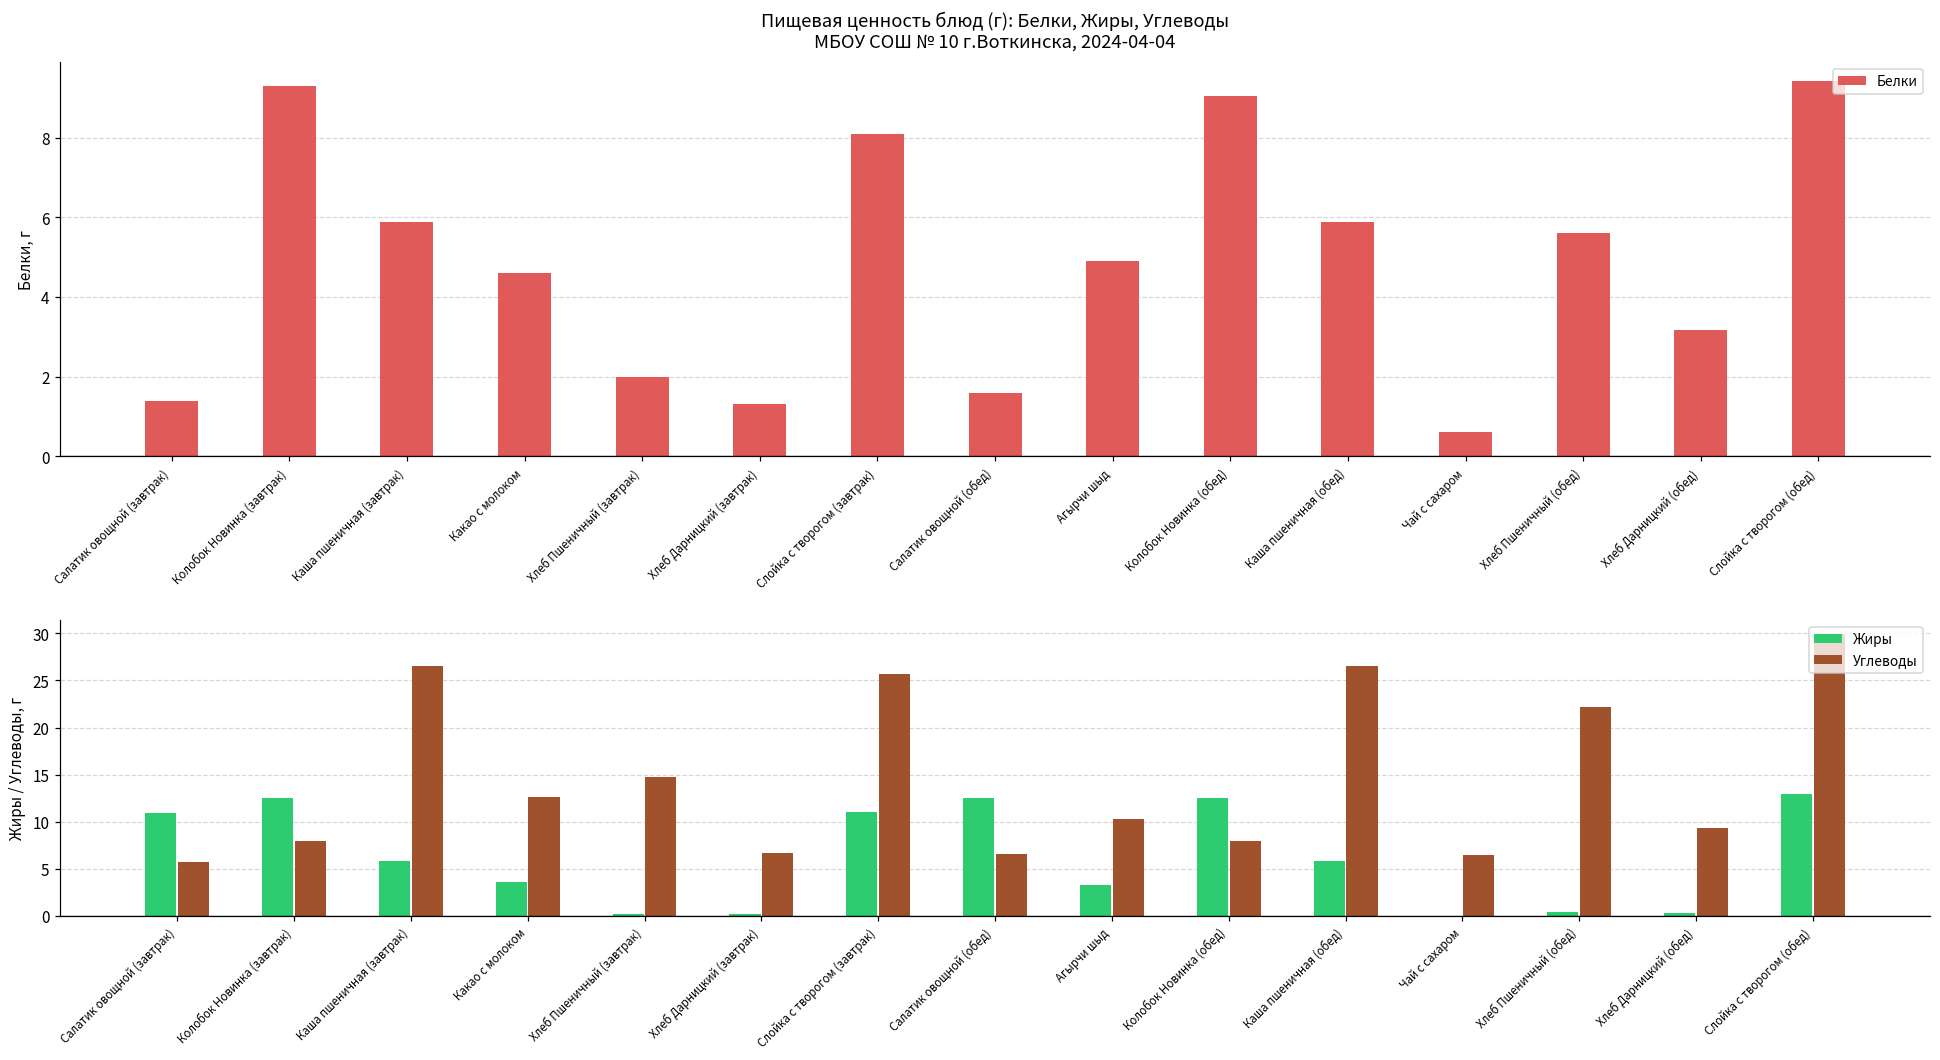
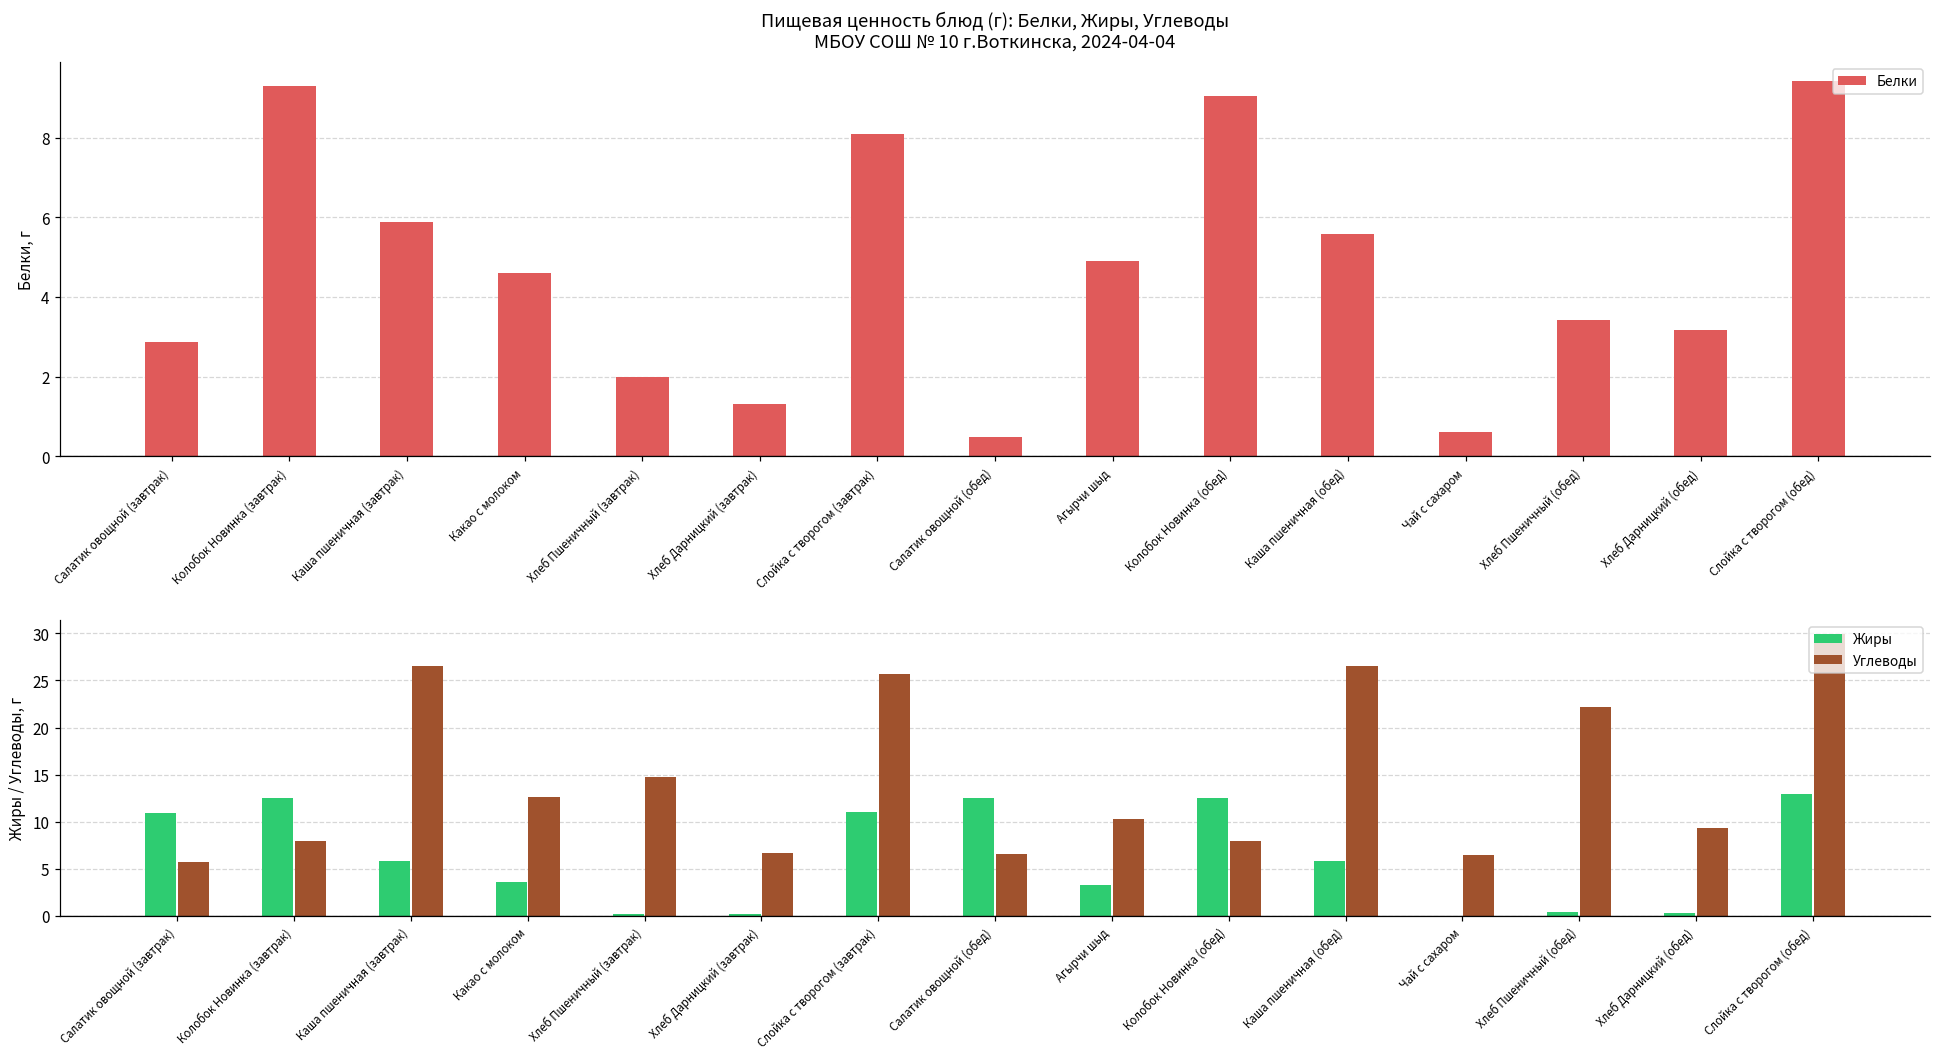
Пищевая ценность блюд (г): Белки, Жиры, Углеводы МБОУ СОШ № 10 г.Воткинска, 2024-04-04, Салатик овощной (завтрак): 1.4 -> 2.9
Пищевая ценность блюд (г): Белки, Жиры, Углеводы МБОУ СОШ № 10 г.Воткинска, 2024-04-04, Салатик овощной (обед): 1.6 -> 0.5
Пищевая ценность блюд (г): Белки, Жиры, Углеводы МБОУ СОШ № 10 г.Воткинска, 2024-04-04, Каша пшеничная (обед): 5.9 -> 5.6
Пищевая ценность блюд (г): Белки, Жиры, Углеводы МБОУ СОШ № 10 г.Воткинска, 2024-04-04, Хлеб Пшеничный (обед): 5.6 -> 3.4
